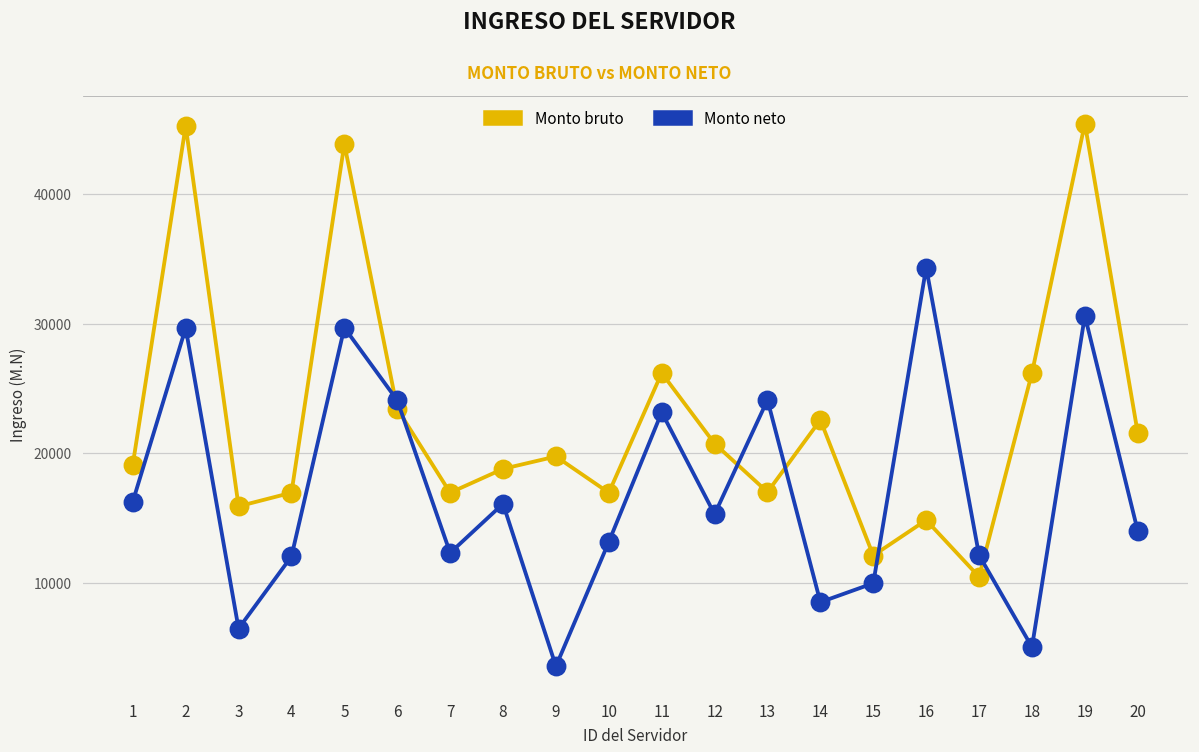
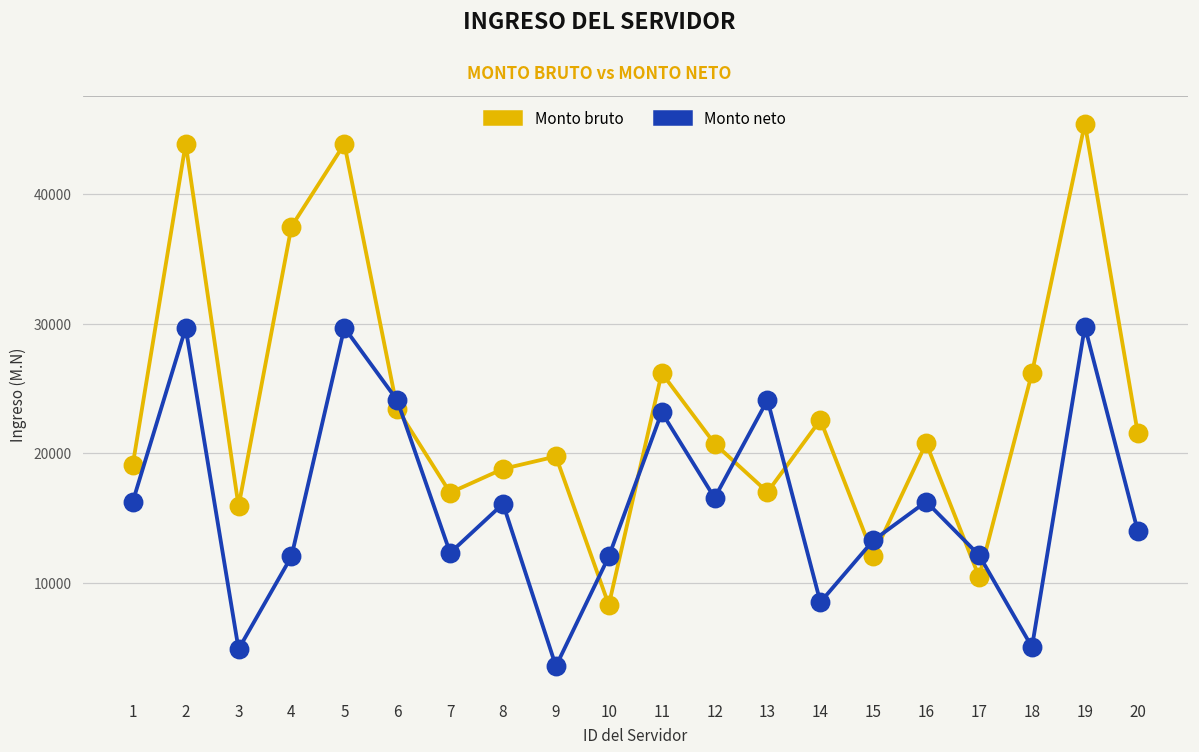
Monto bruto, 2: 45300 -> 43900
Monto neto, 3: 6500 -> 4900
Monto bruto, 4: 16900 -> 37500
Monto bruto, 10: 16900 -> 8300
Monto neto, 10: 13100 -> 12000
Monto neto, 12: 15300 -> 16500
Monto neto, 15: 10000 -> 13300
Monto bruto, 16: 14800 -> 20800
Monto neto, 16: 34300 -> 16300
Monto neto, 19: 30600 -> 29800
